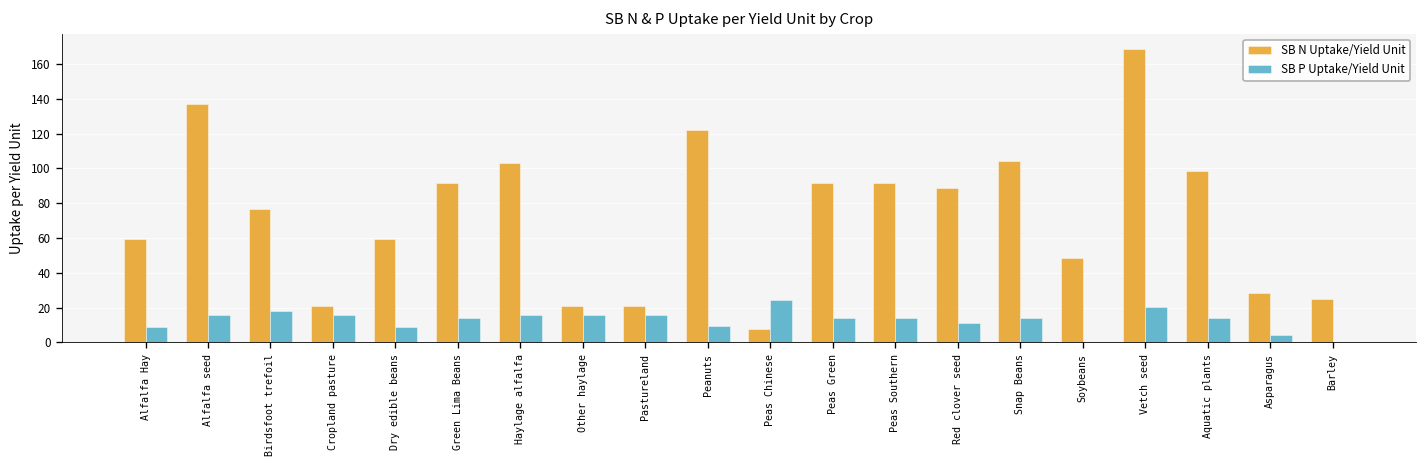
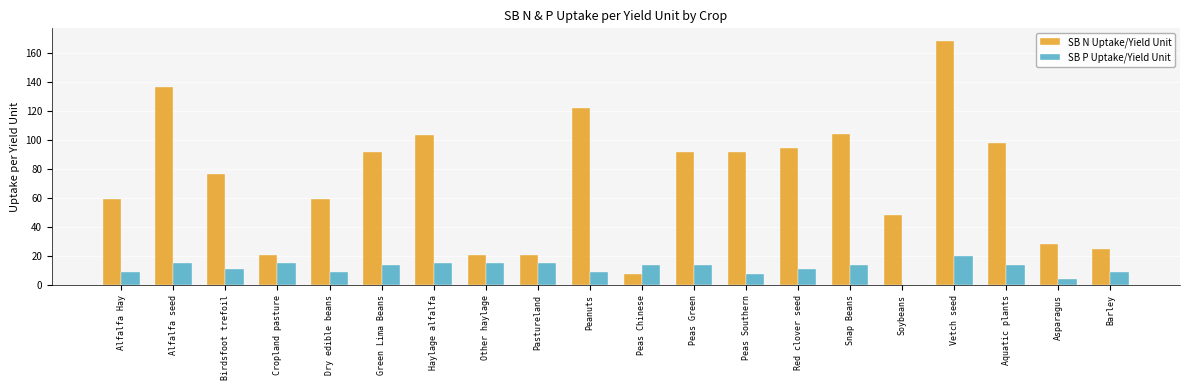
SB P Uptake/Yield Unit, Birdsfoot trefoil: 18 -> 11
SB P Uptake/Yield Unit, Peas Chinese: 24 -> 14
SB P Uptake/Yield Unit, Peas Southern: 14 -> 8
SB N Uptake/Yield Unit, Red clover seed: 89 -> 95
SB P Uptake/Yield Unit, Barley: 0 -> 9
